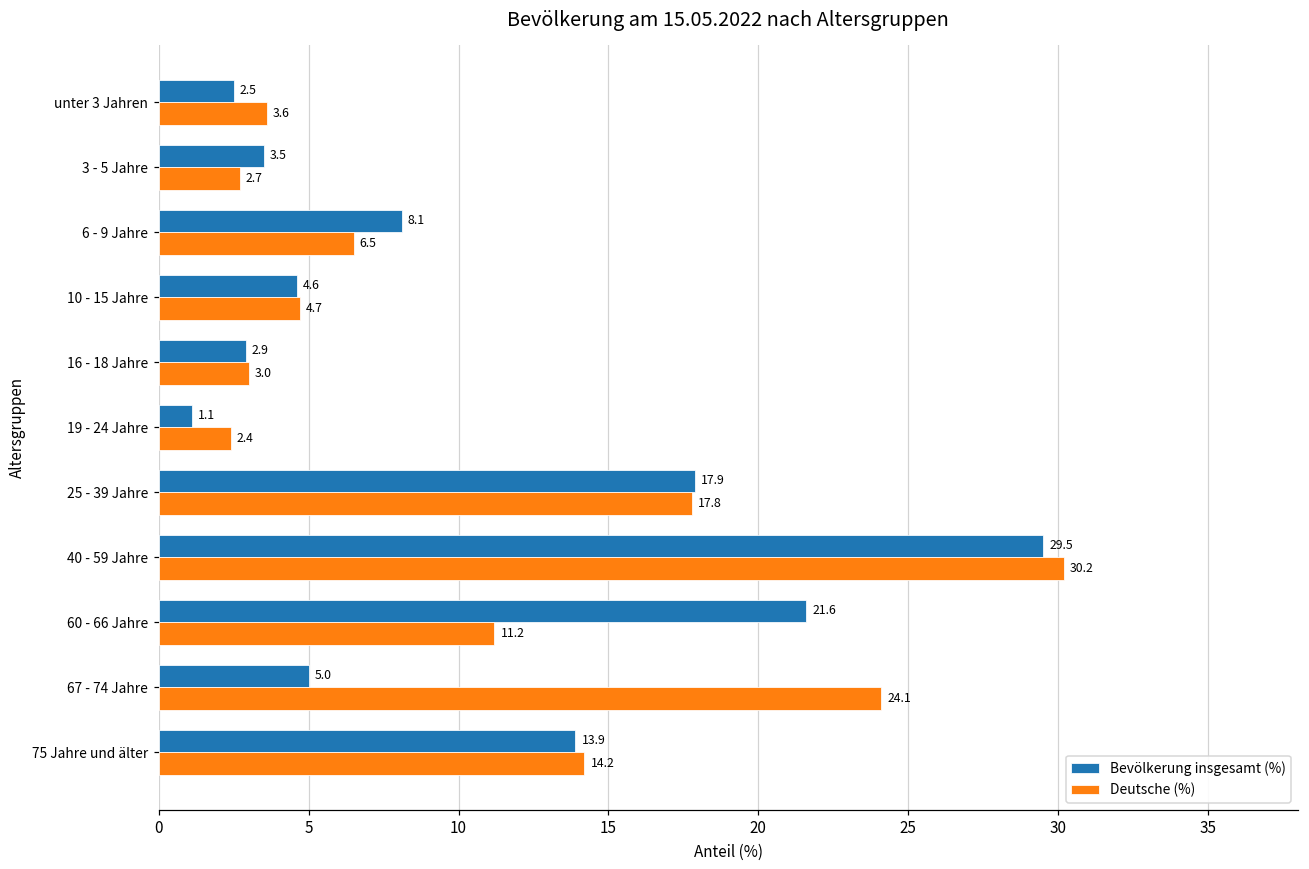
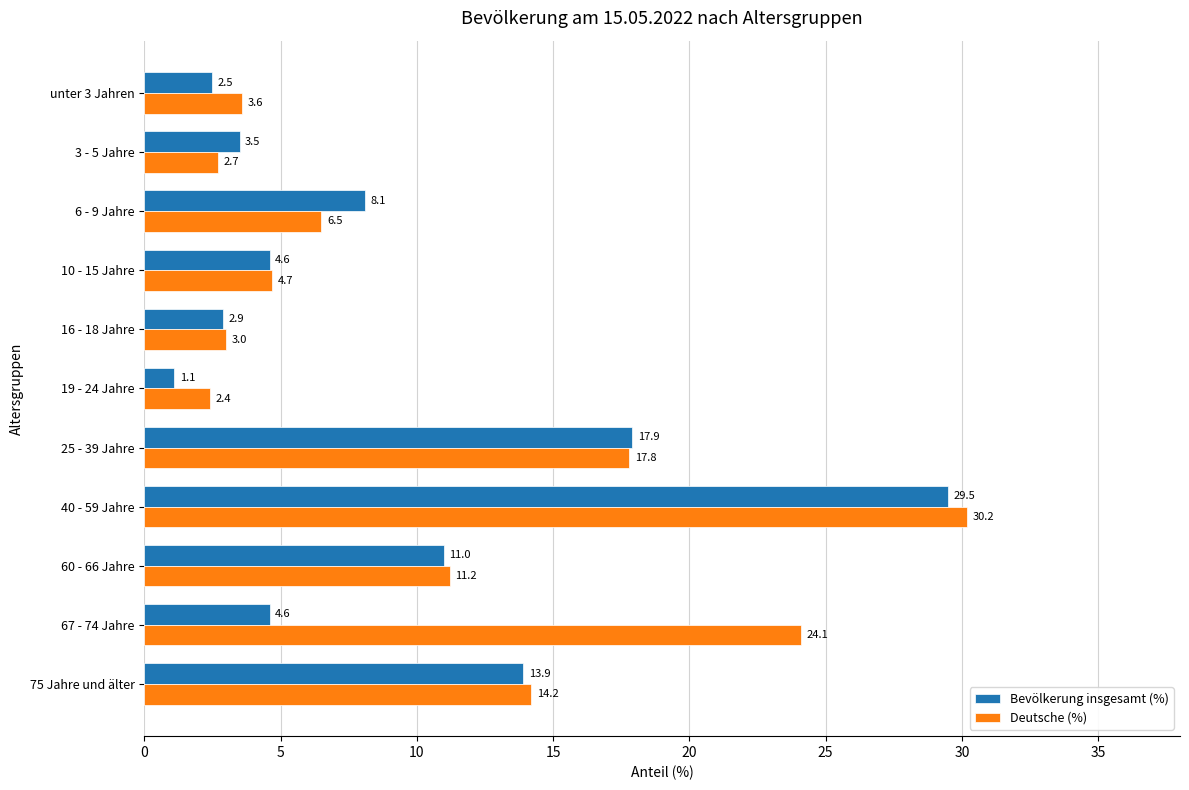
Bevölkerung insgesamt (%), 60 - 66 Jahre: 21.6 -> 11.0
Bevölkerung insgesamt (%), 67 - 74 Jahre: 5.0 -> 4.6
